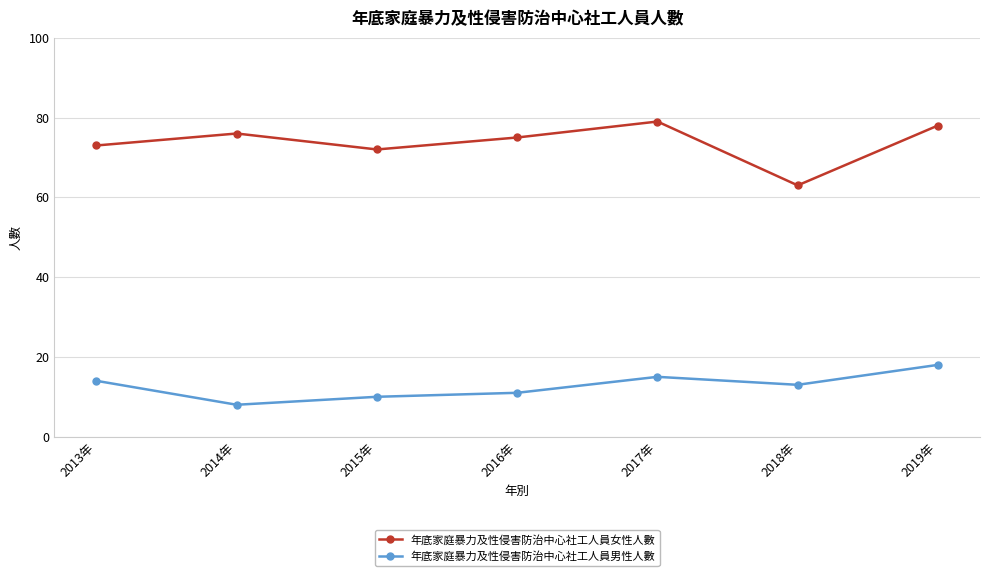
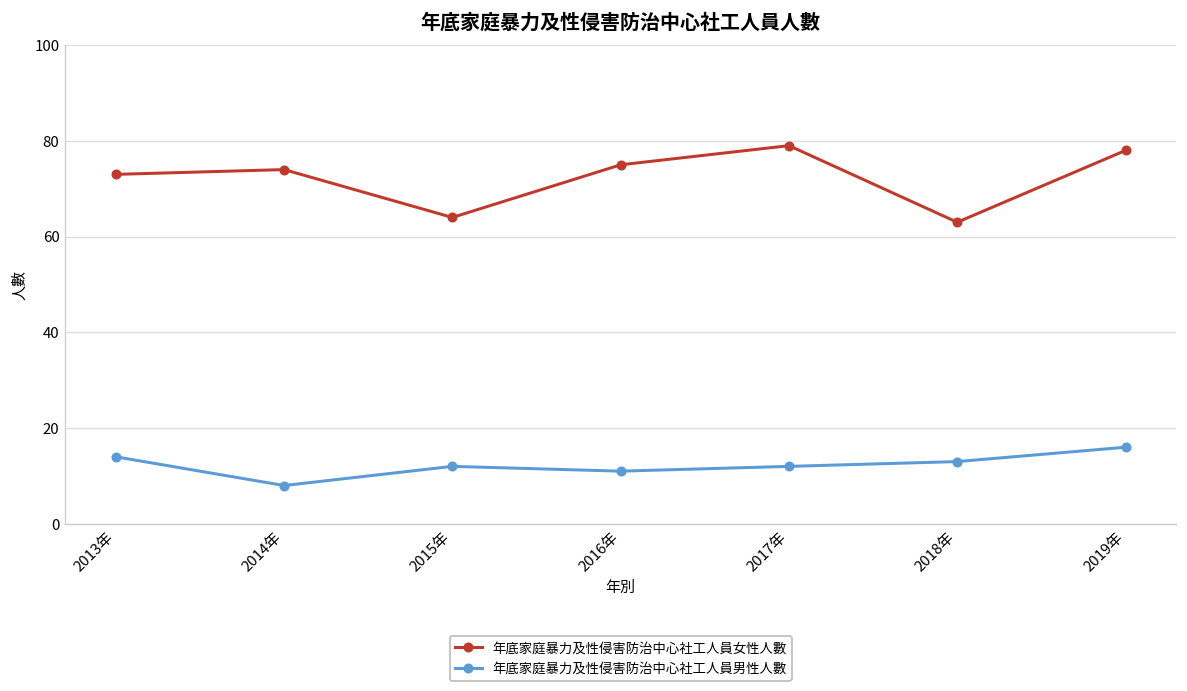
年底家庭暴力及性侵害防治中心社工人員女性人數, 2014年: 76 -> 74
年底家庭暴力及性侵害防治中心社工人員女性人數, 2015年: 72 -> 64
年底家庭暴力及性侵害防治中心社工人員男性人數, 2015年: 10 -> 12
年底家庭暴力及性侵害防治中心社工人員男性人數, 2017年: 15 -> 12
年底家庭暴力及性侵害防治中心社工人員男性人數, 2019年: 18 -> 16
